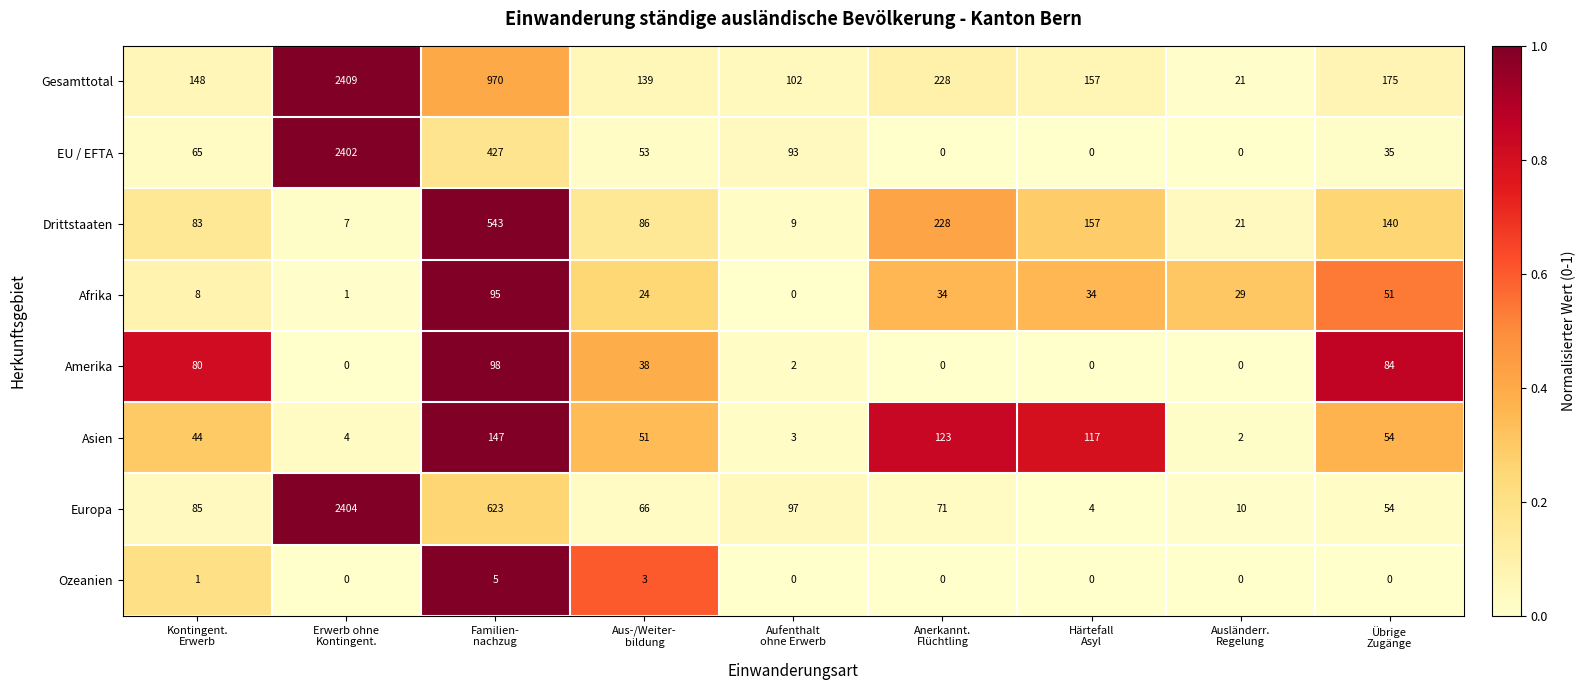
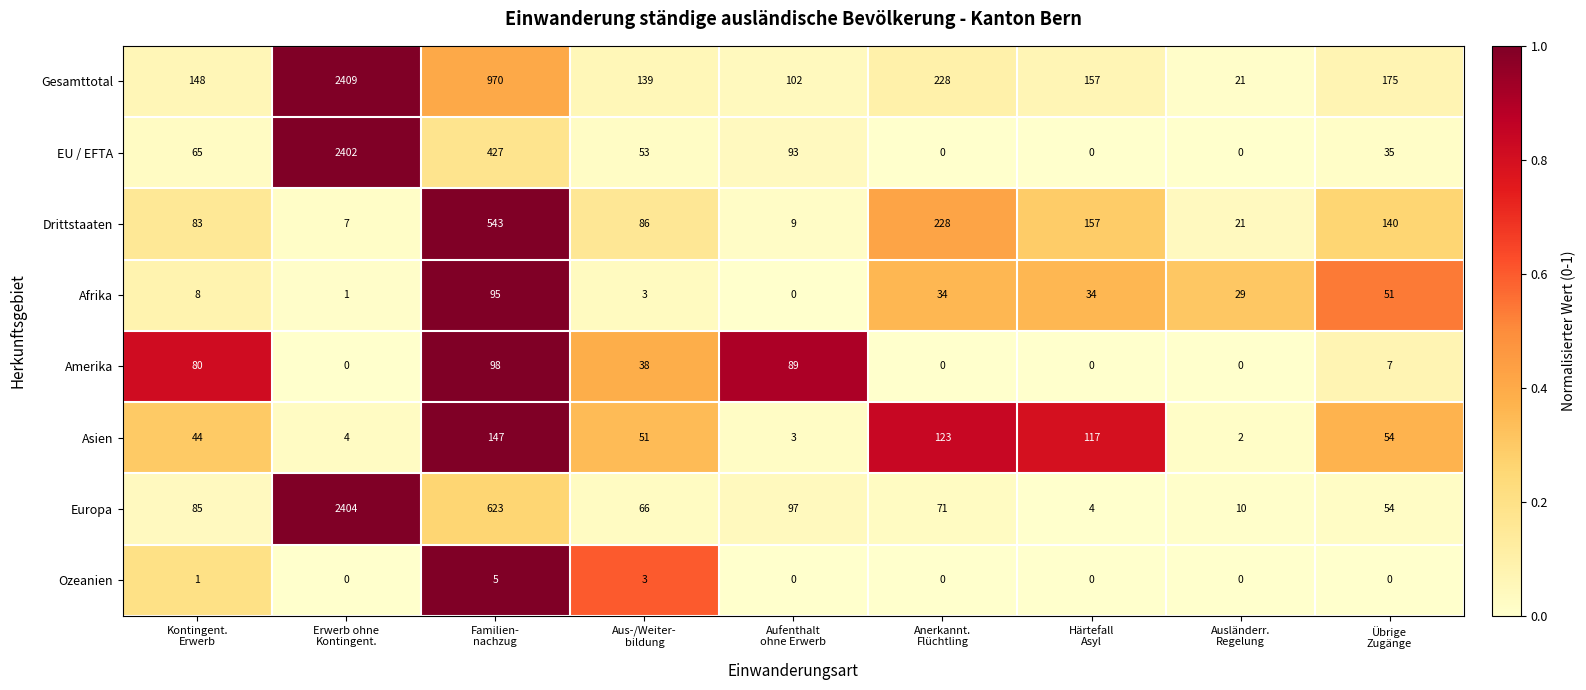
Afrika, Aus-/Weiter- bildung: 24 -> 3
Amerika, Aufenthalt ohne Erwerb: 2 -> 89
Amerika, Übrige Zugänge: 84 -> 7
